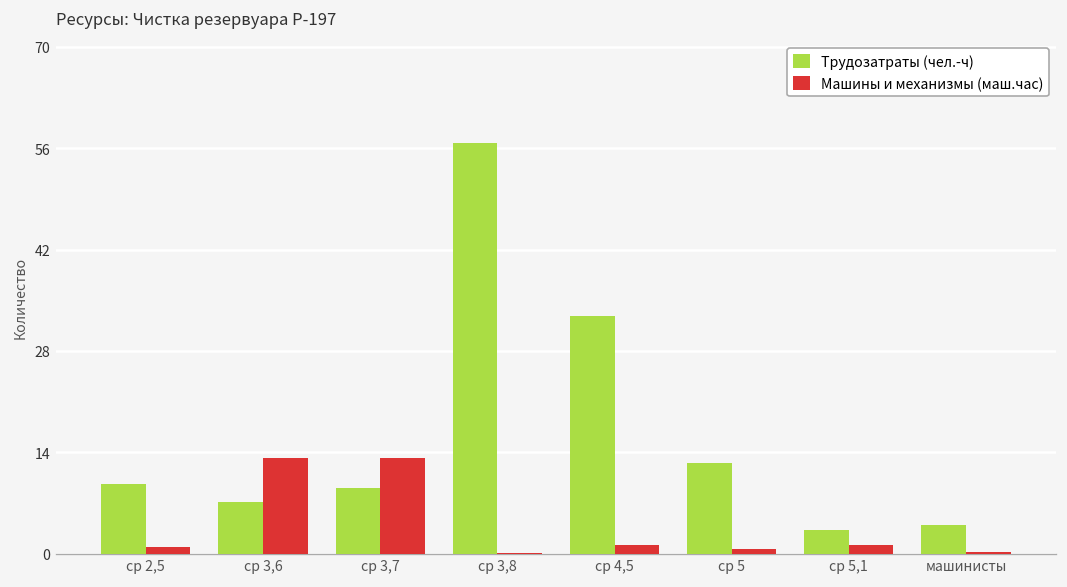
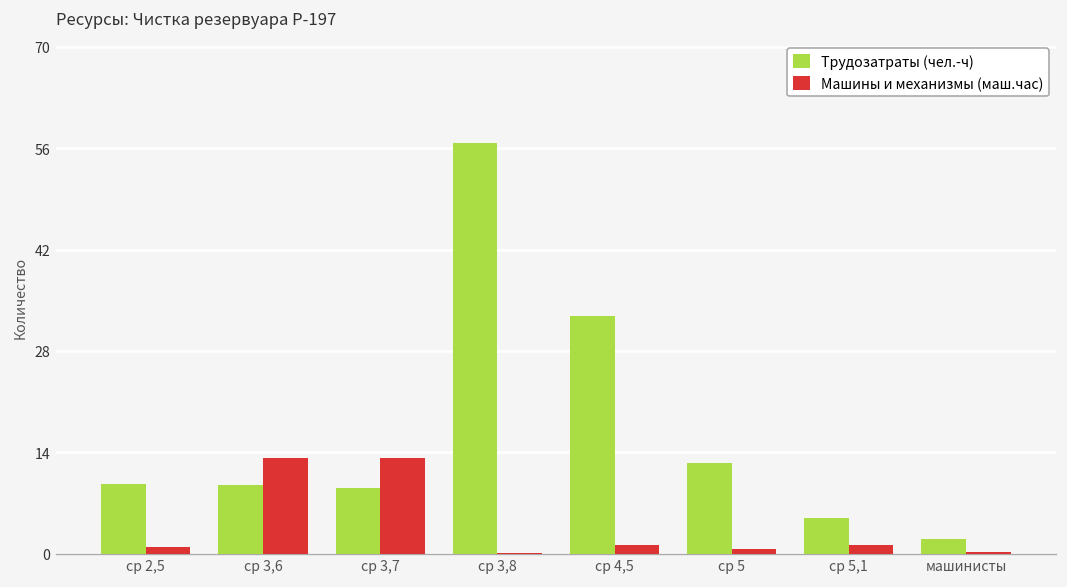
Трудозатраты (чел.-ч), ср 3,6: 7 -> 9
Трудозатраты (чел.-ч), ср 5,1: 3 -> 5
Трудозатраты (чел.-ч), машинисты: 4 -> 2
